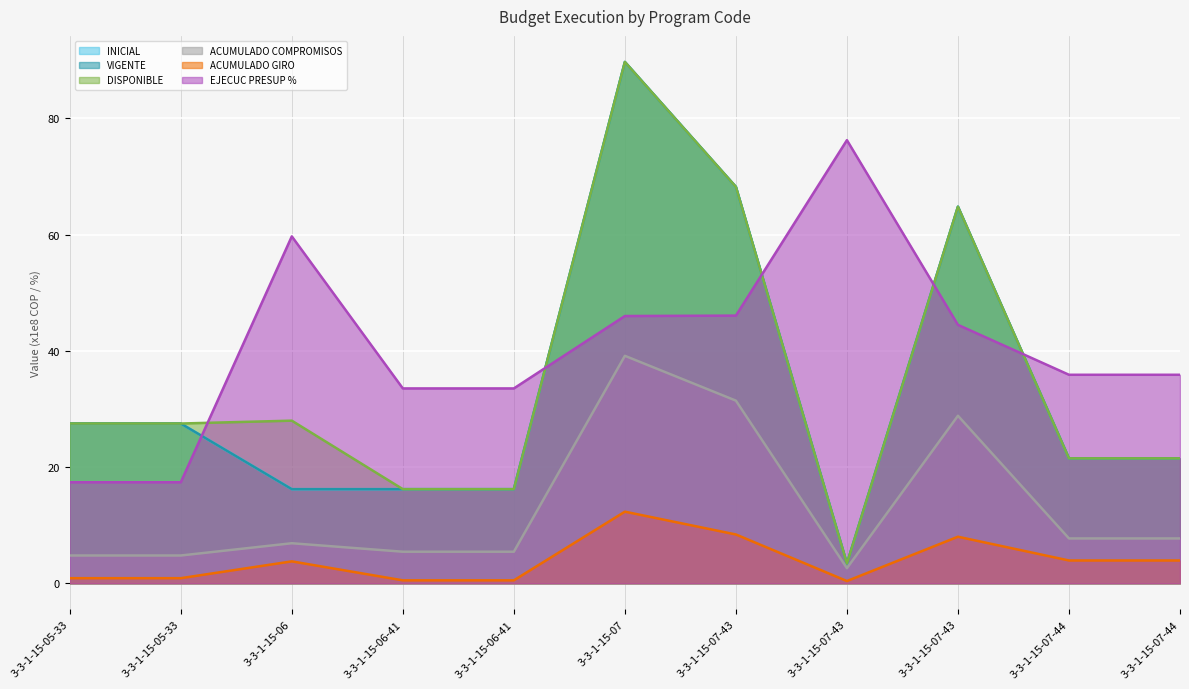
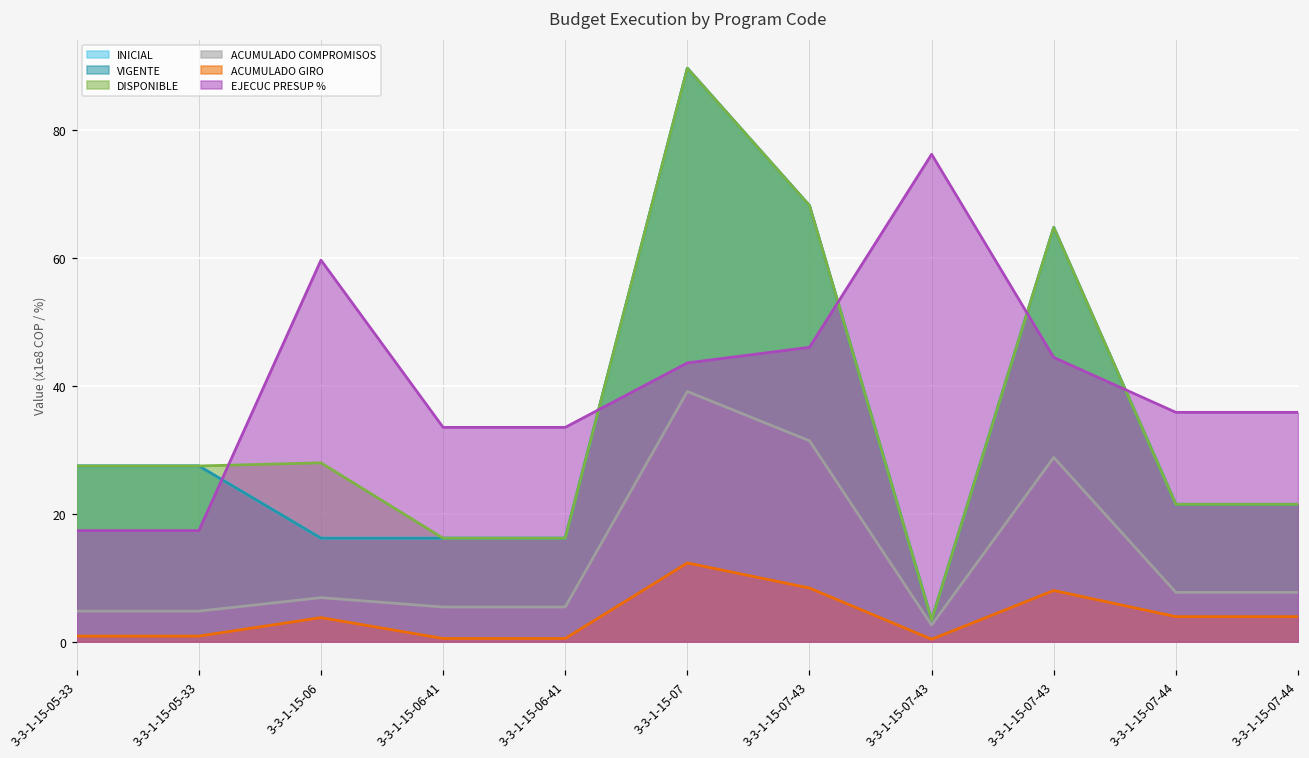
EJECUC PRESUP %, 3-3-1-15-07: 46 -> 44
